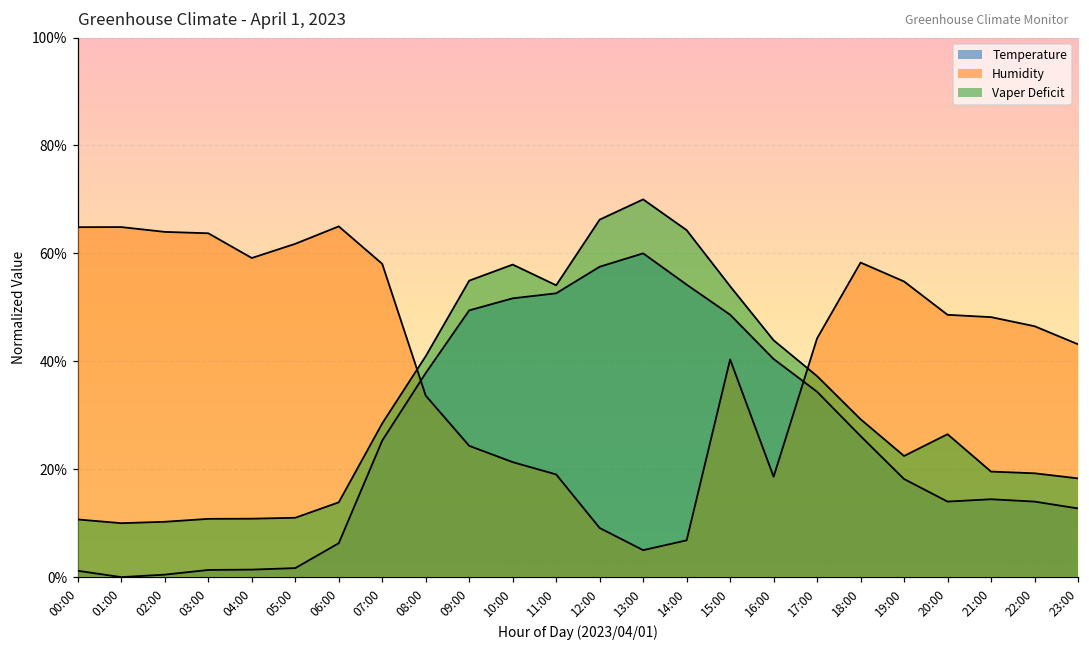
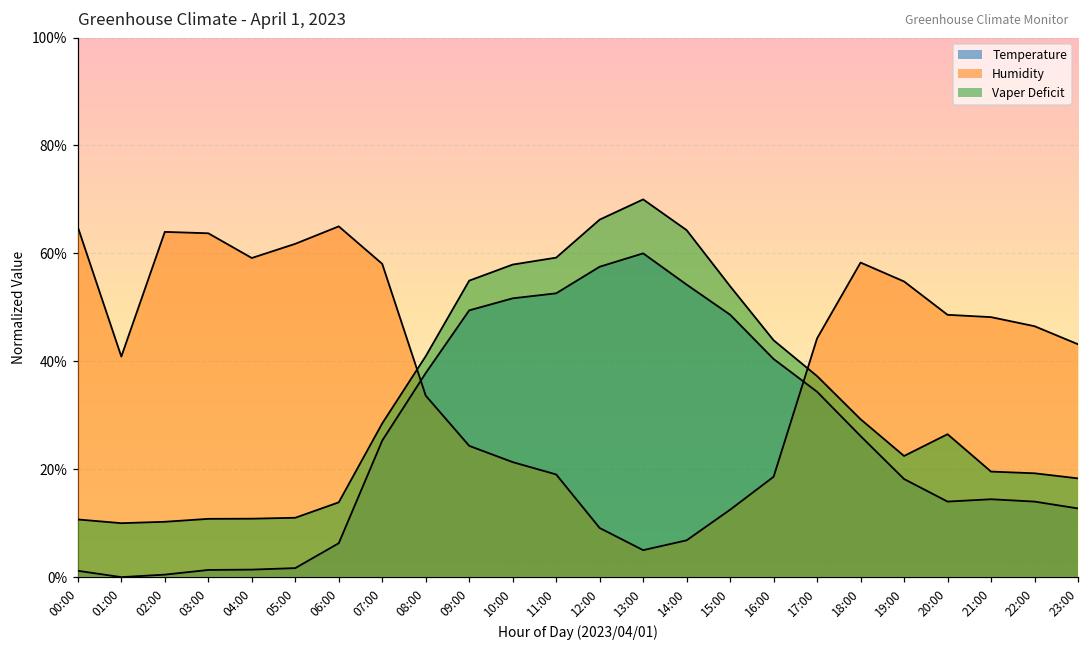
Humidity, 01:00: 65% -> 41%
Vaper Deficit, 11:00: 54% -> 59%
Humidity, 15:00: 40% -> 12%
